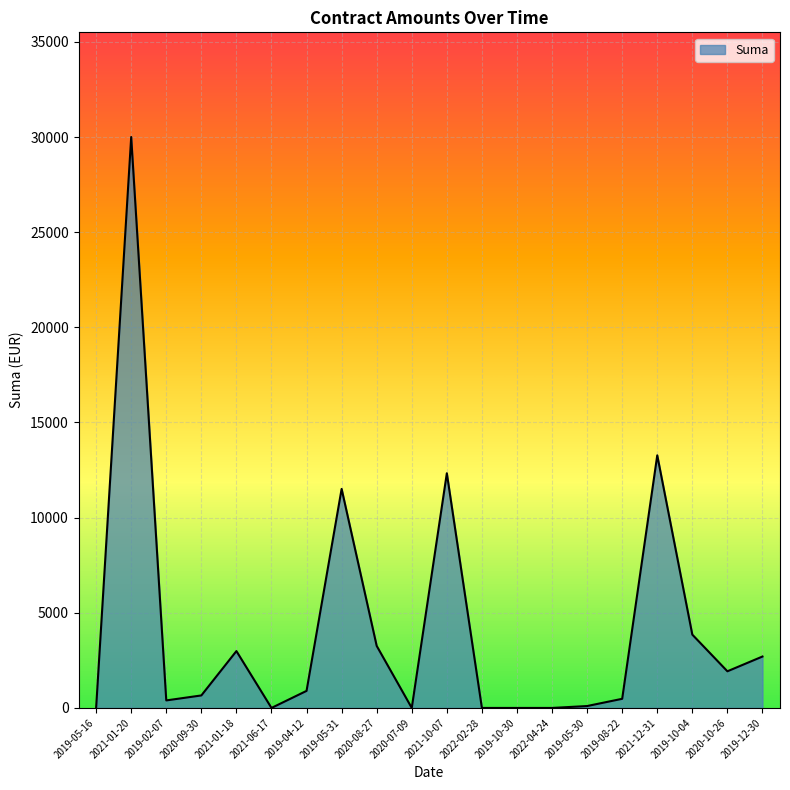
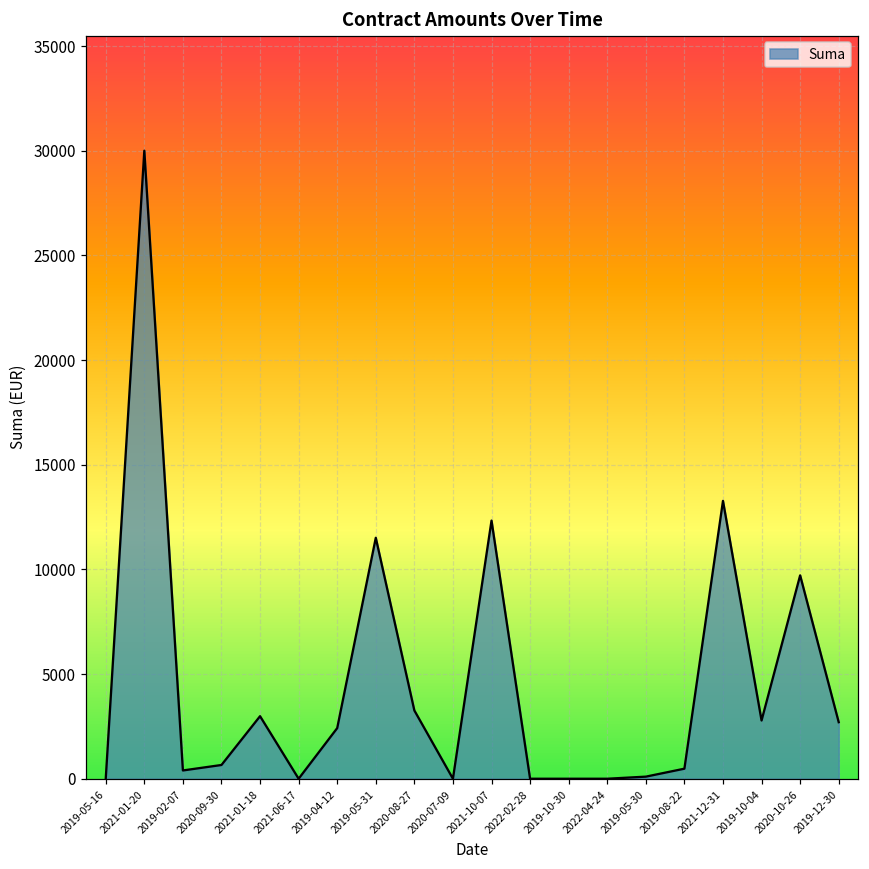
2019-04-12: 900 -> 2400
2019-10-04: 3900 -> 2800
2020-10-26: 1900 -> 9700
